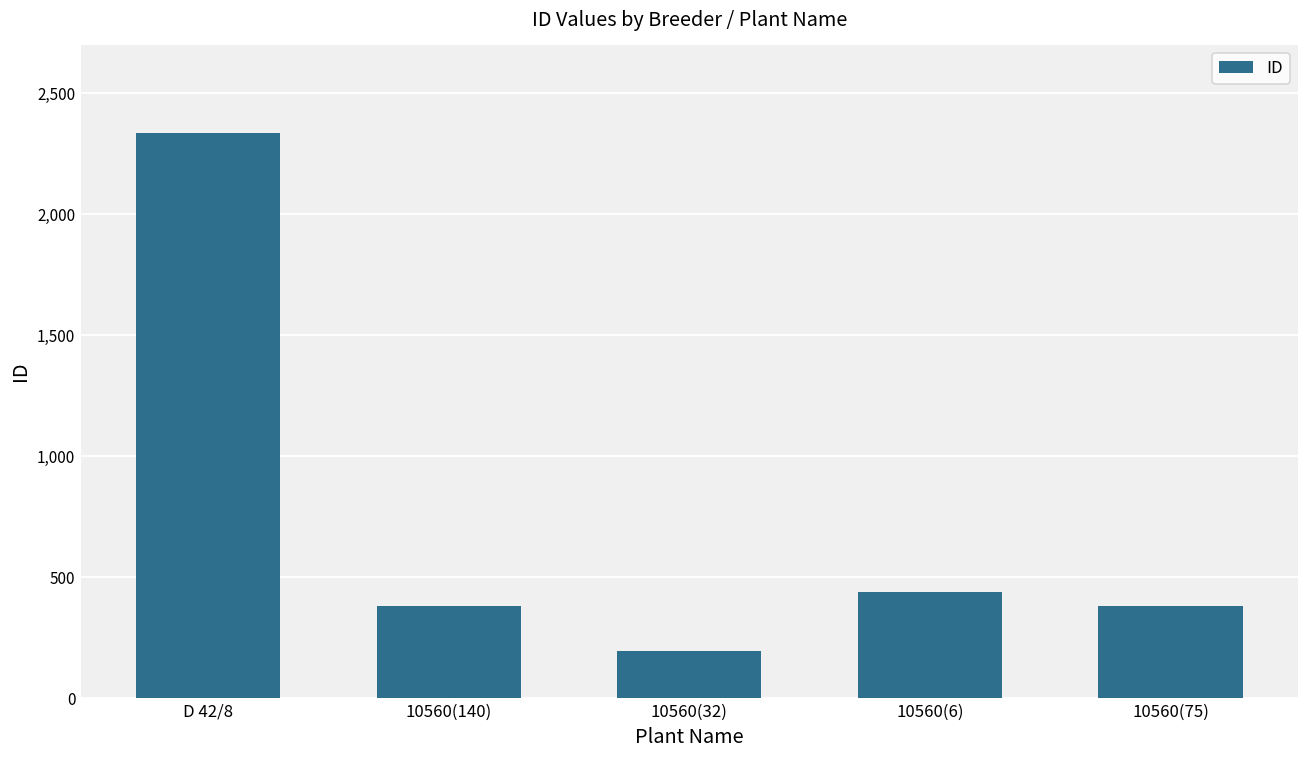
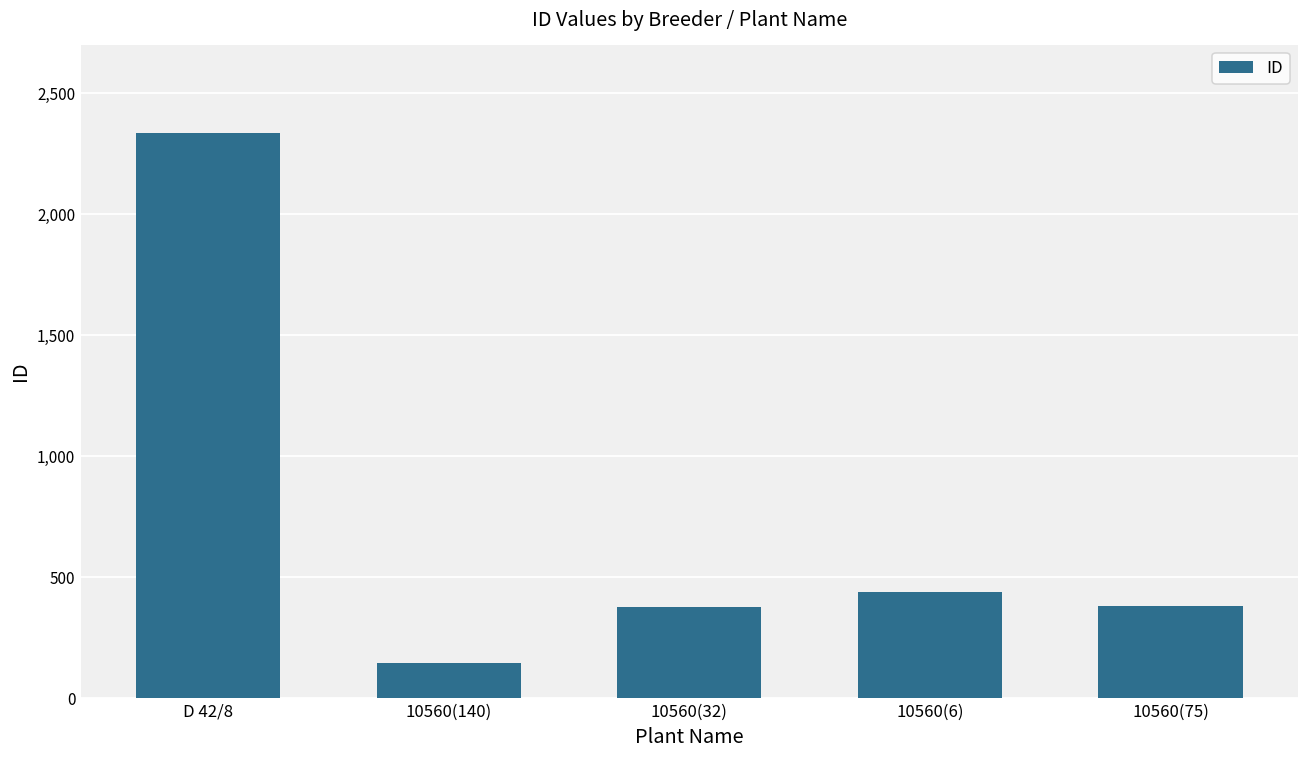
10560(140): 380 -> 140
10560(32): 200 -> 380
